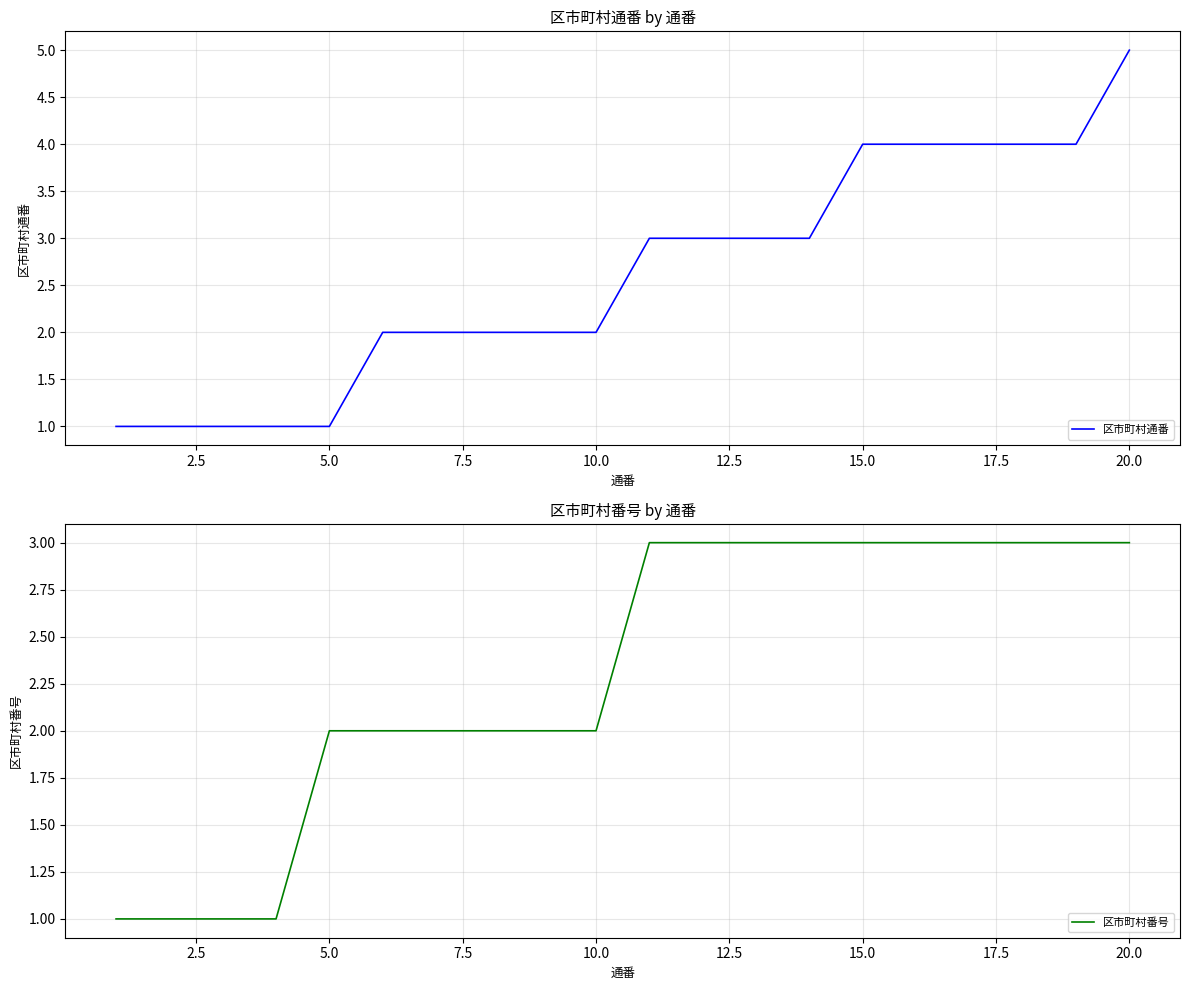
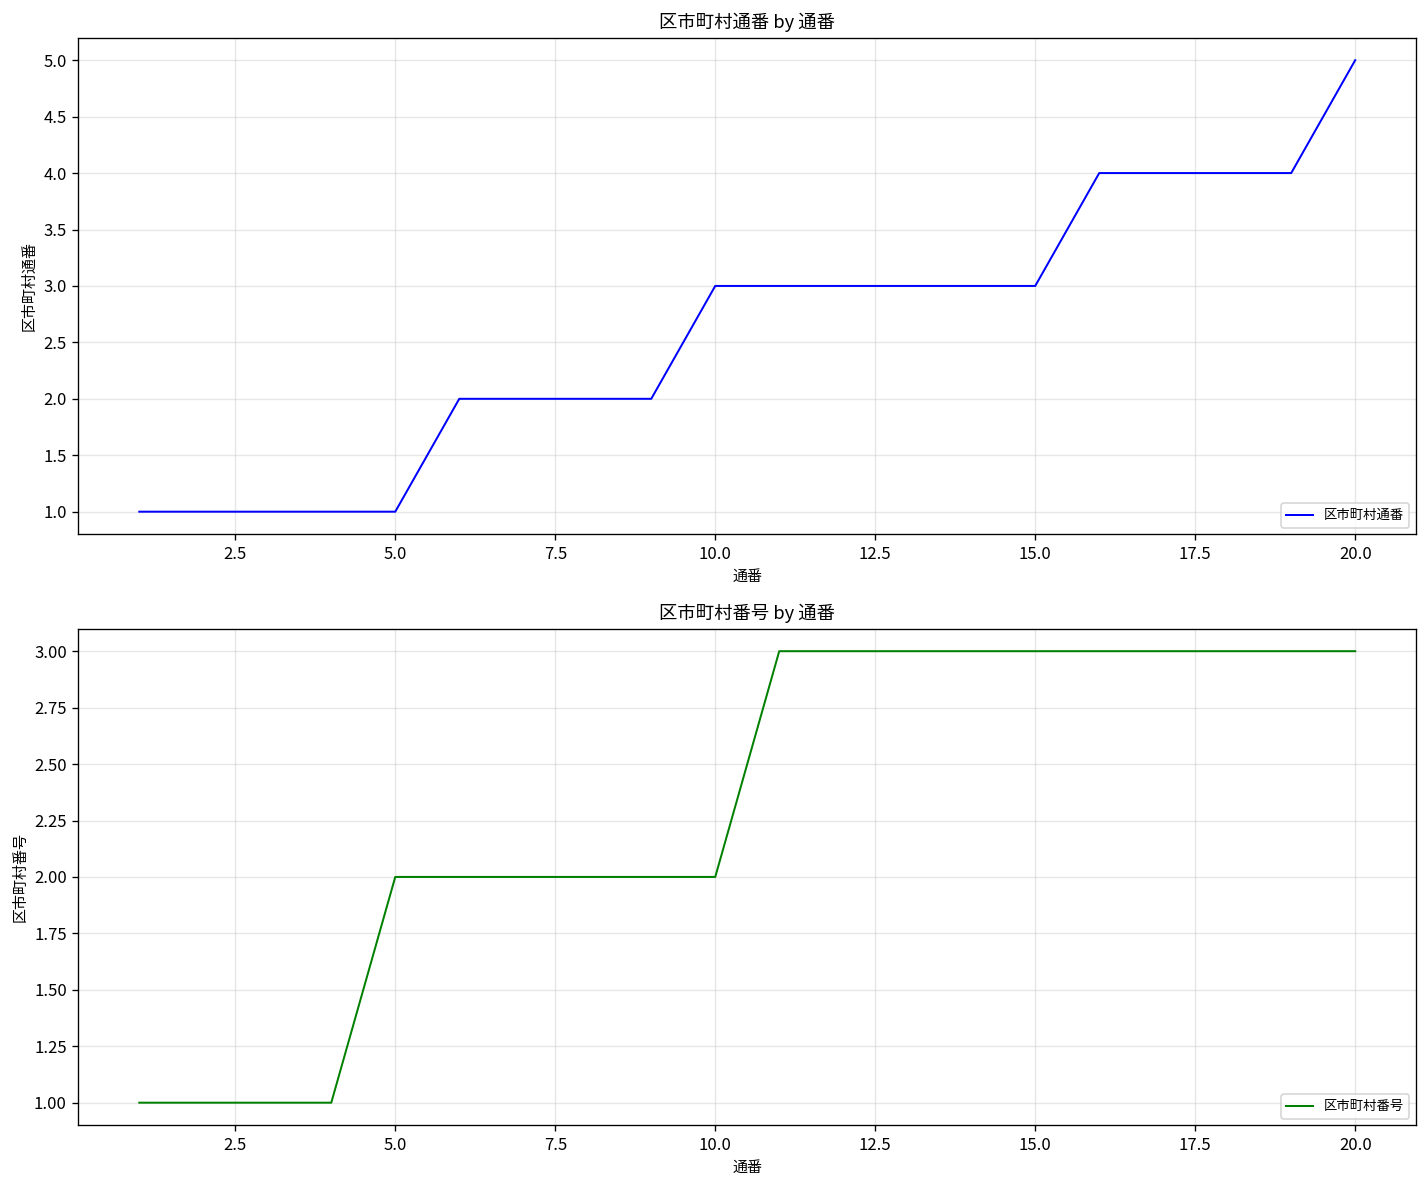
区市町村通番 by 通番, 10.0: 2 -> 3
区市町村通番 by 通番, 15.0: 4 -> 3
